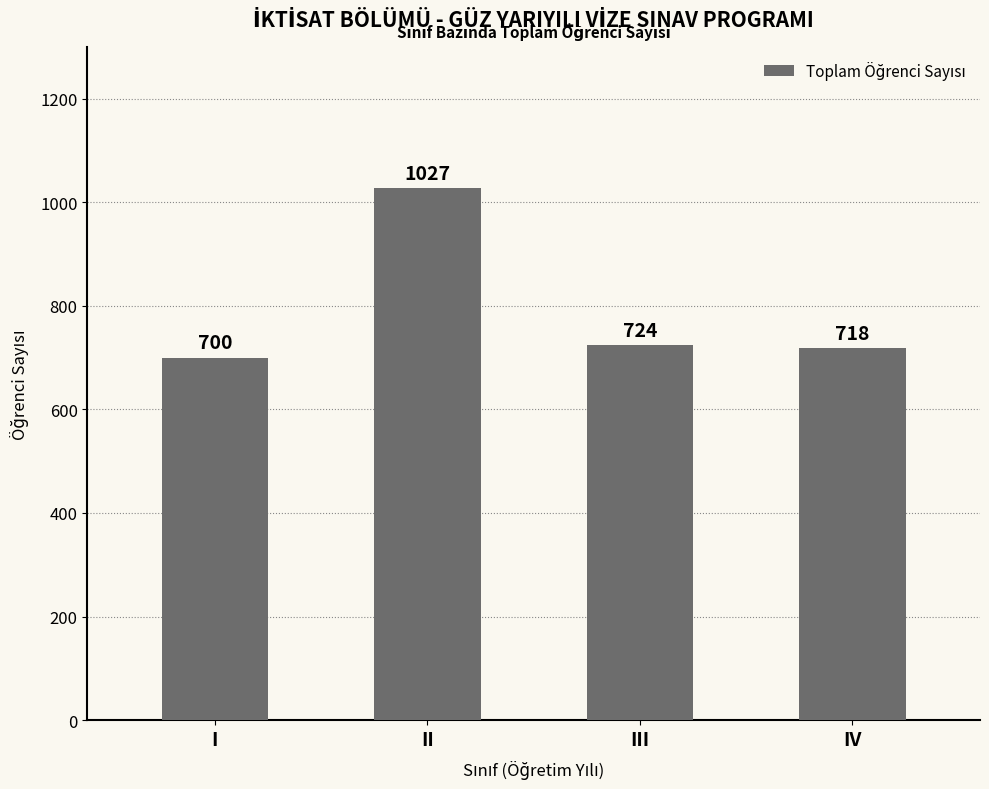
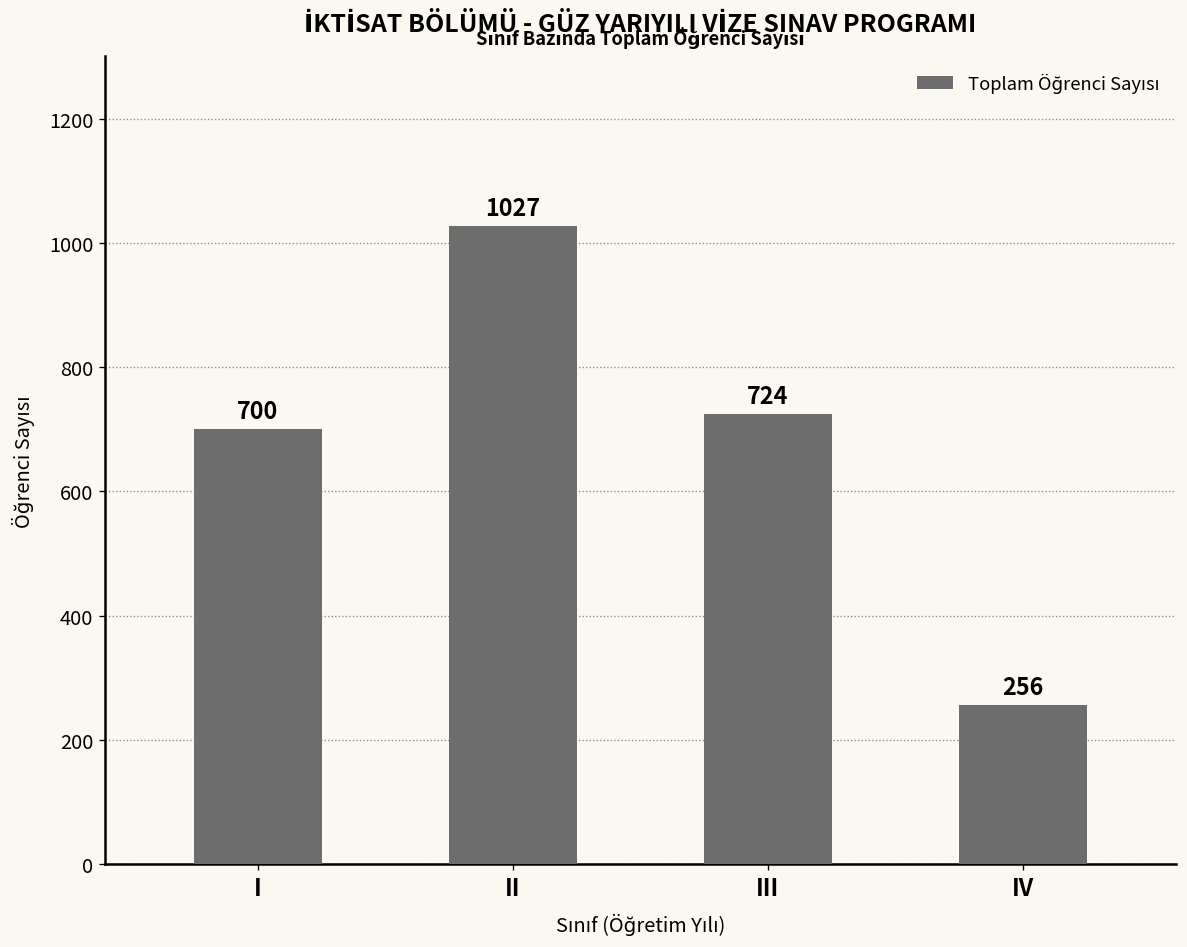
IV: 718 -> 256
